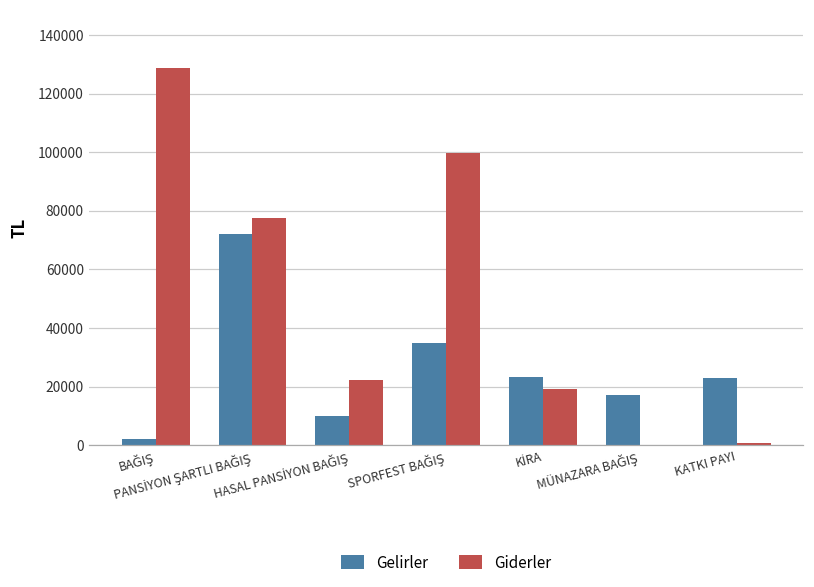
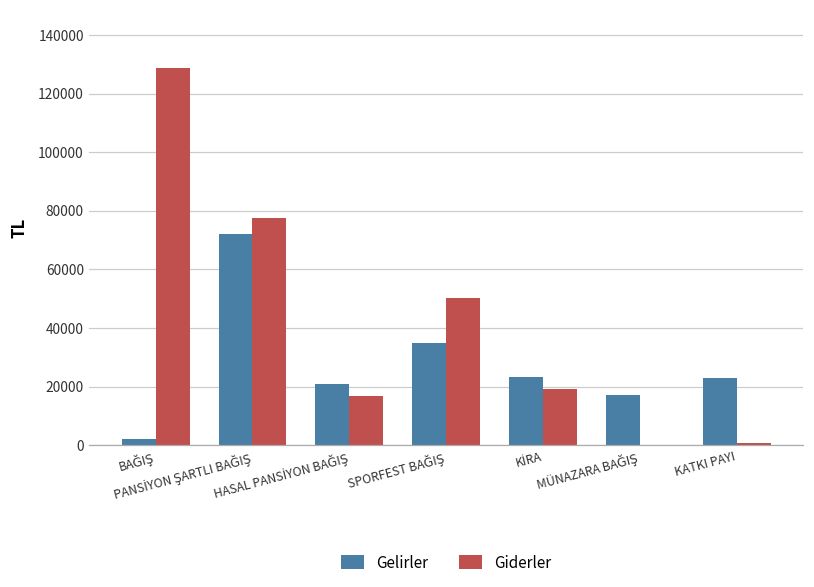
Gelirler, HASAL PANSİYON BAĞIŞ: 10000 -> 21000
Giderler, HASAL PANSİYON BAĞIŞ: 22000 -> 17000
Giderler, SPORFEST BAĞIŞ: 100000 -> 50000
